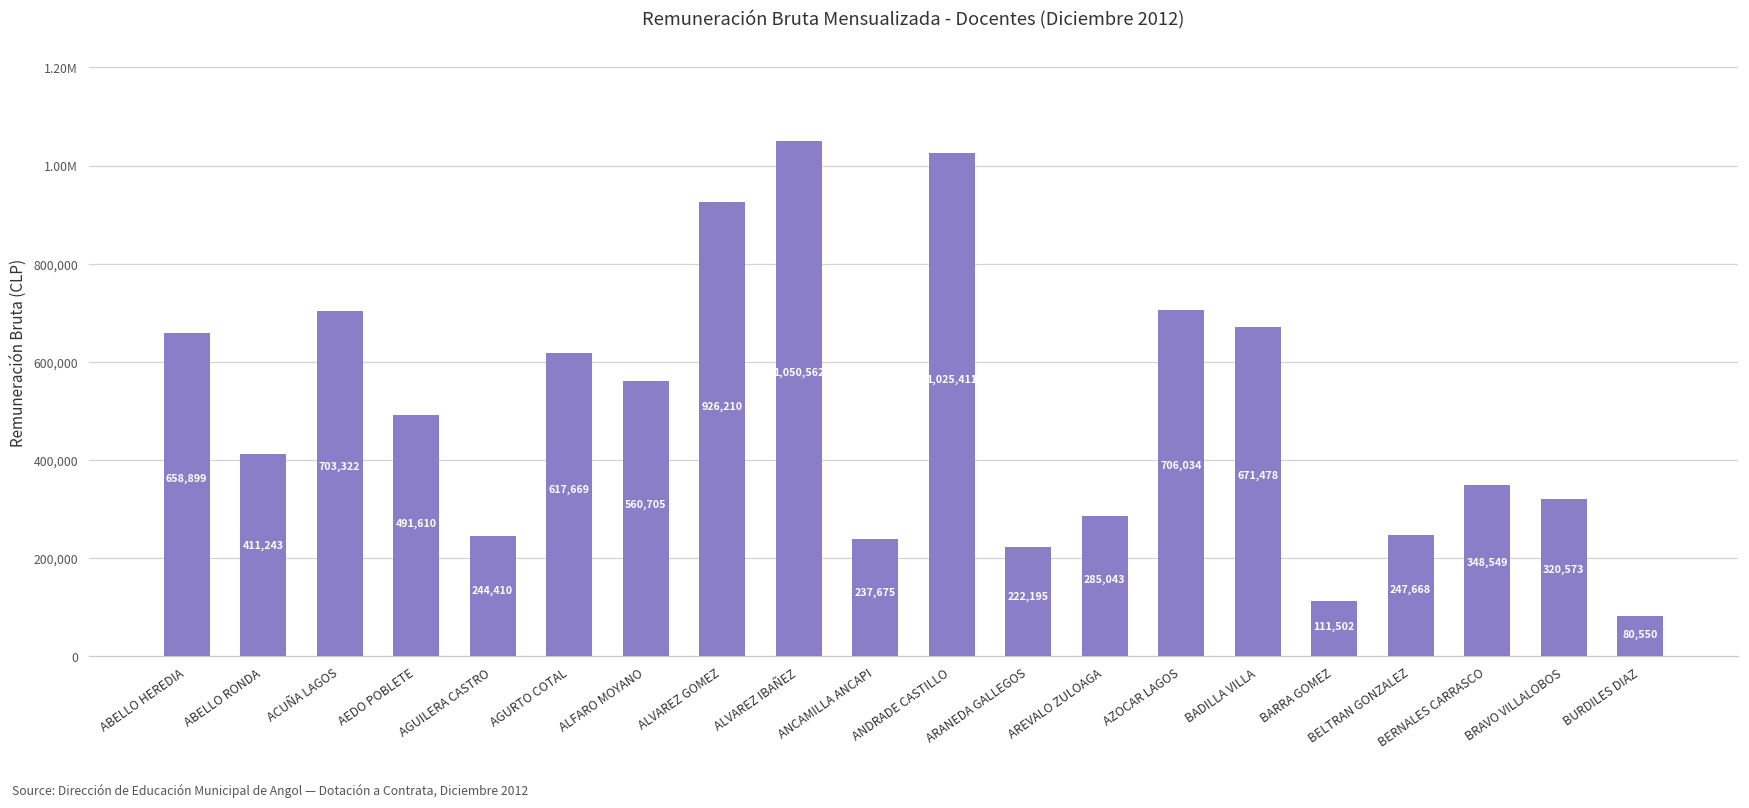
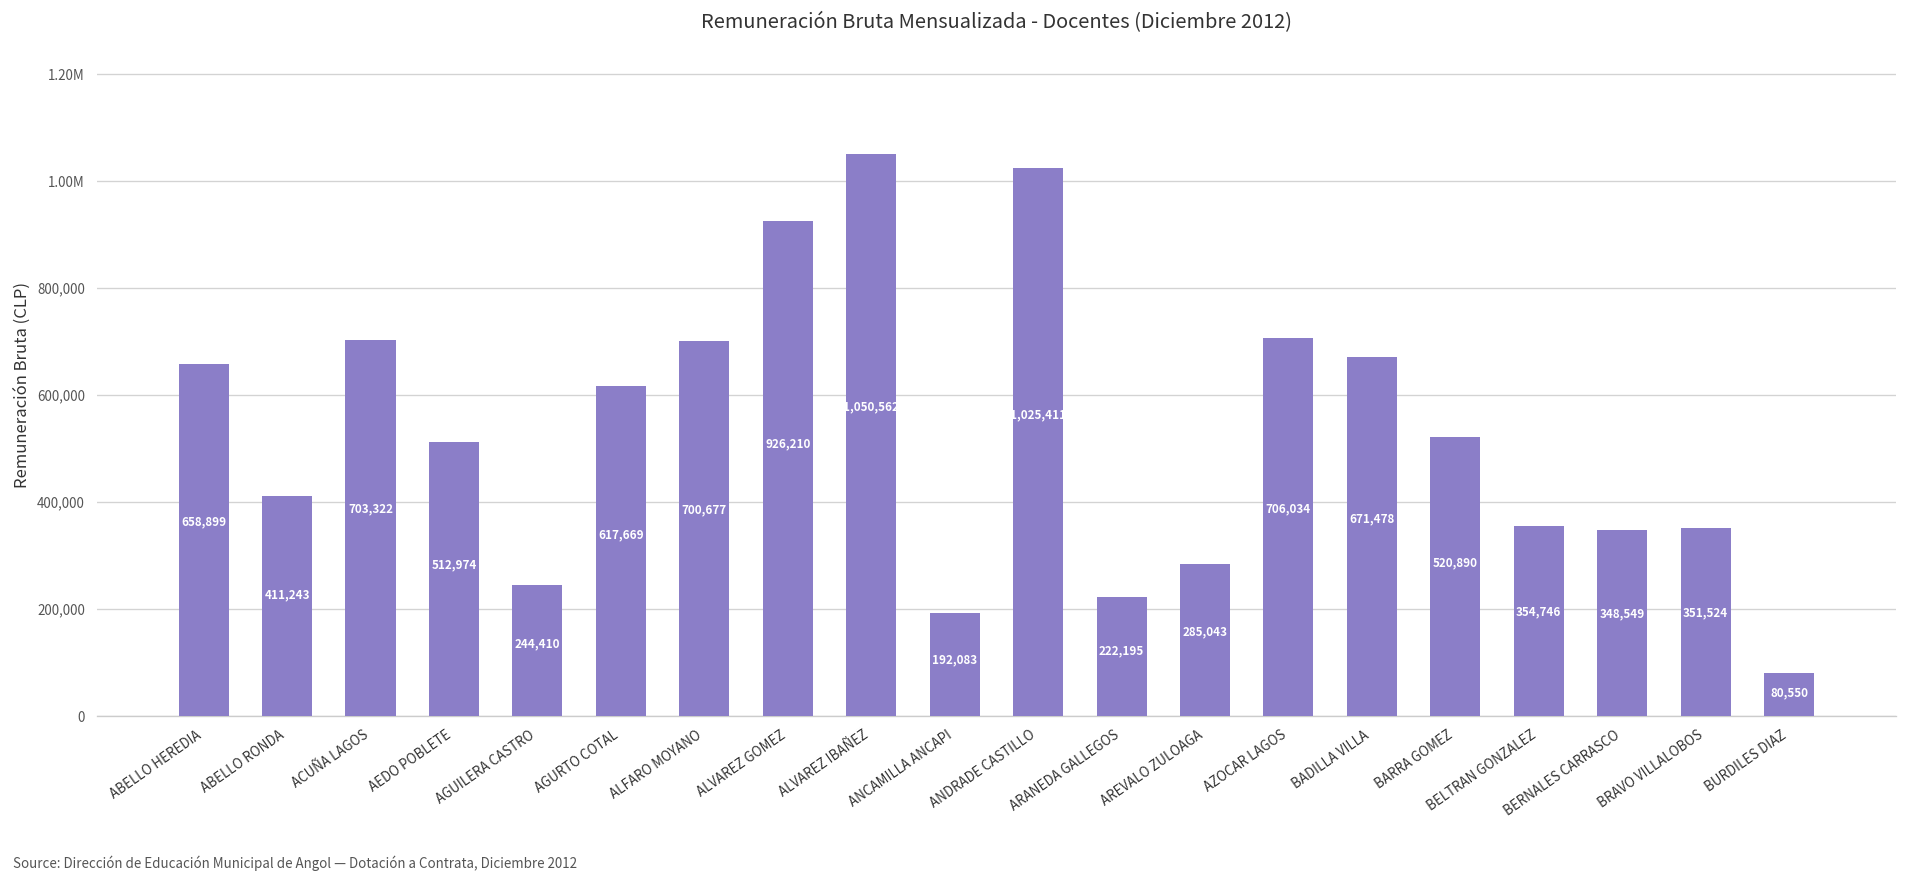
AEDO POBLETE: 491,610 -> 512,974
ALFARO MOYANO: 560,705 -> 700,677
ANCAMILLA ANCAPI: 237,675 -> 192,083
BARRA GOMEZ: 111,502 -> 520,890
BELTRAN GONZALEZ: 247,668 -> 354,746
BRAVO VILLALOBOS: 320,573 -> 351,524
